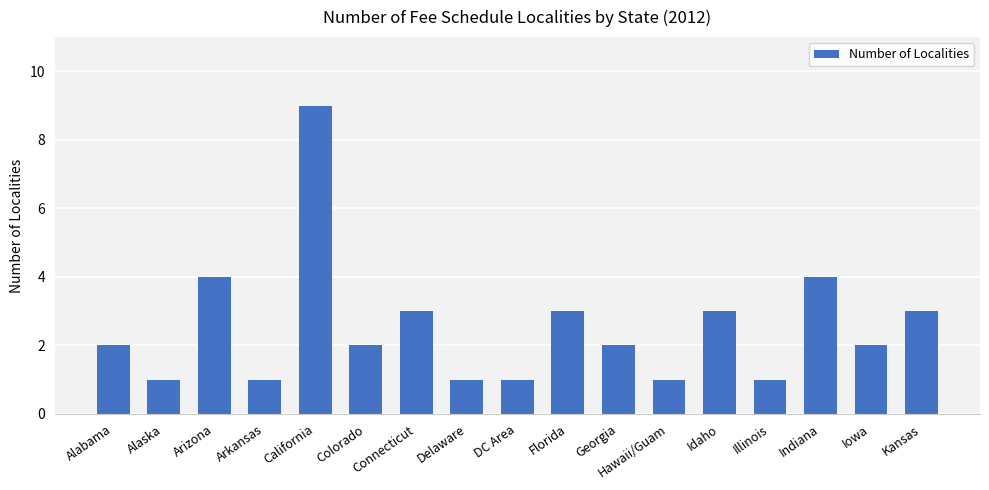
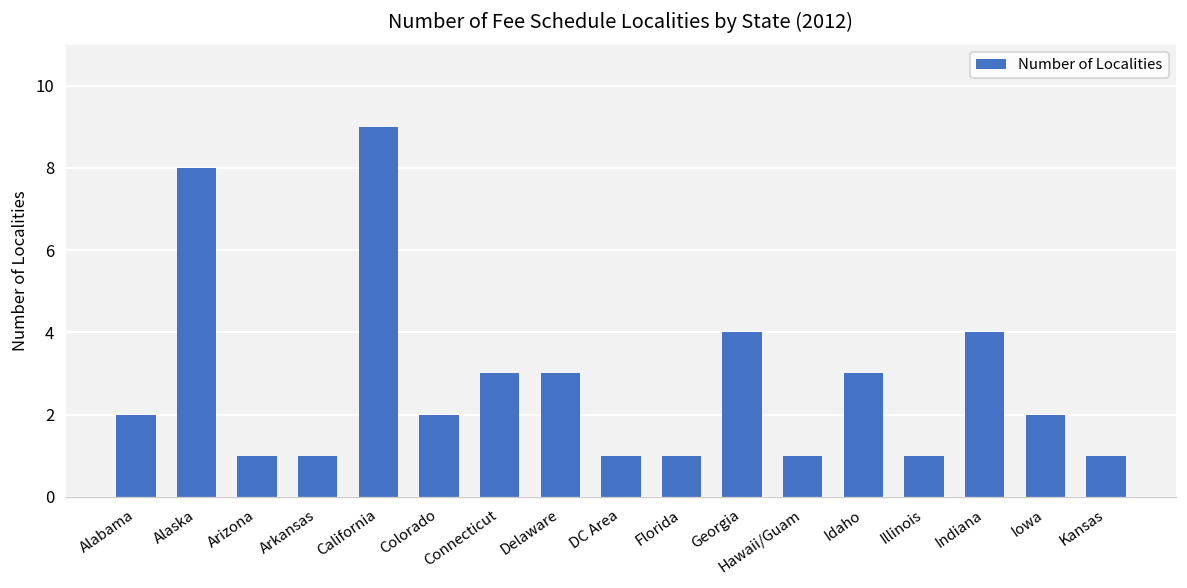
Alaska: 1 -> 8
Arizona: 4 -> 1
Delaware: 1 -> 3
Florida: 3 -> 1
Georgia: 2 -> 4
Kansas: 3 -> 1
